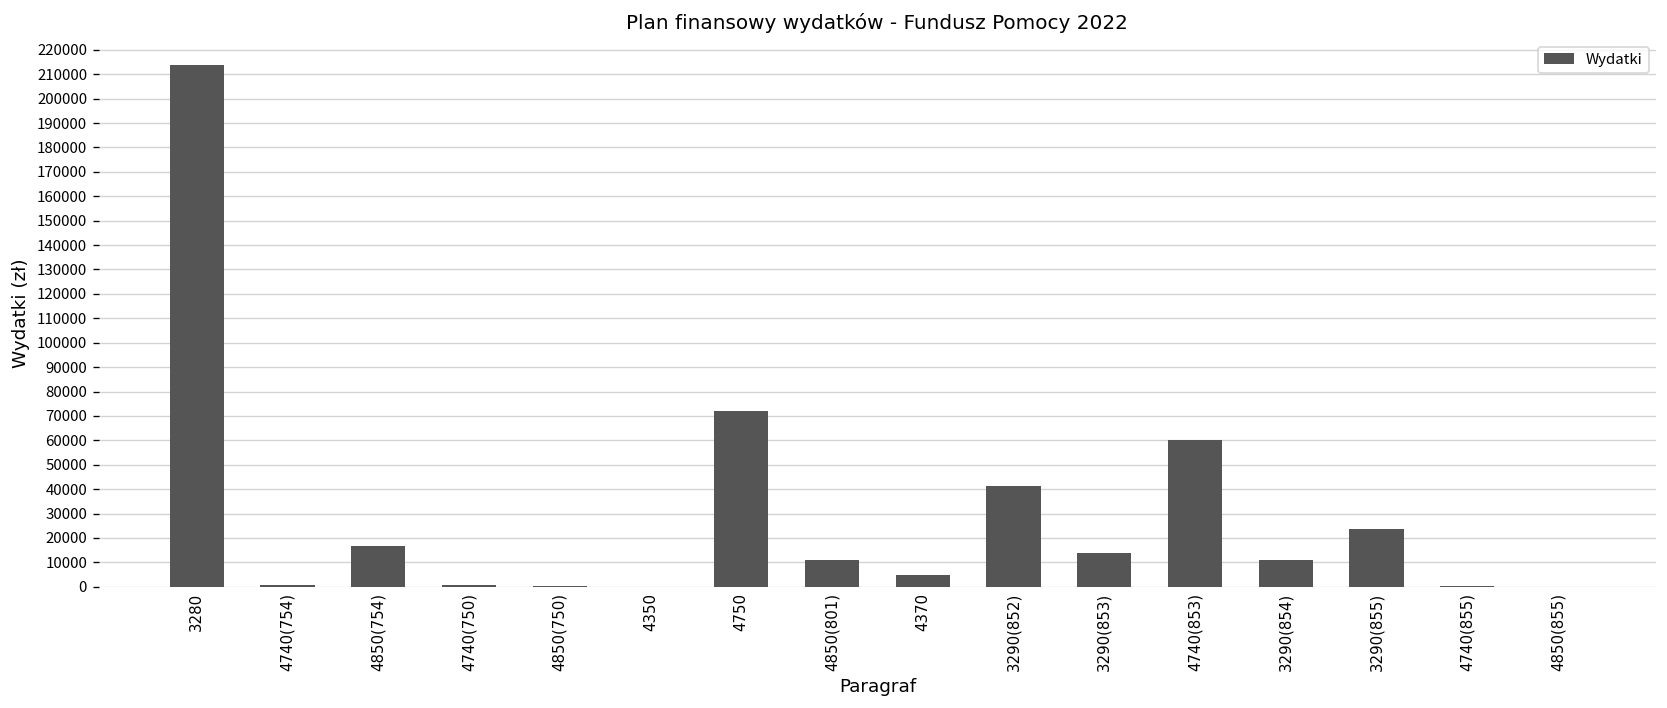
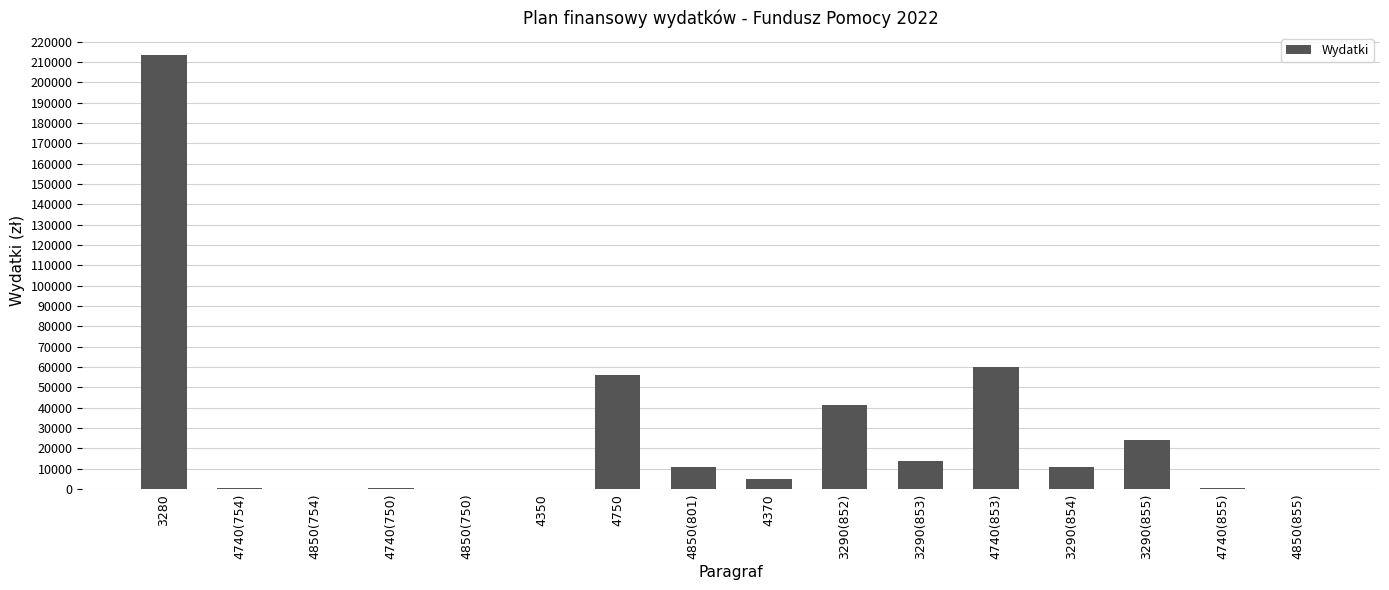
4850(754): 17000 -> 0
4750: 72000 -> 56000
